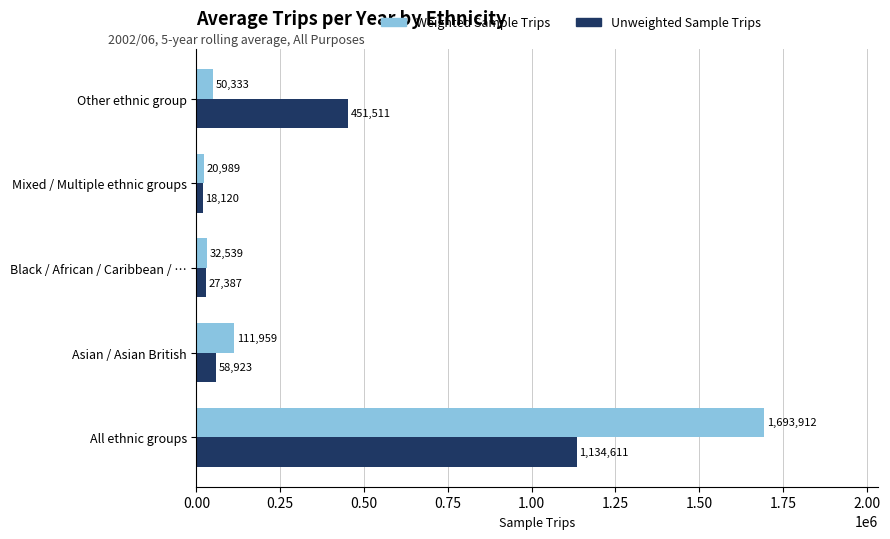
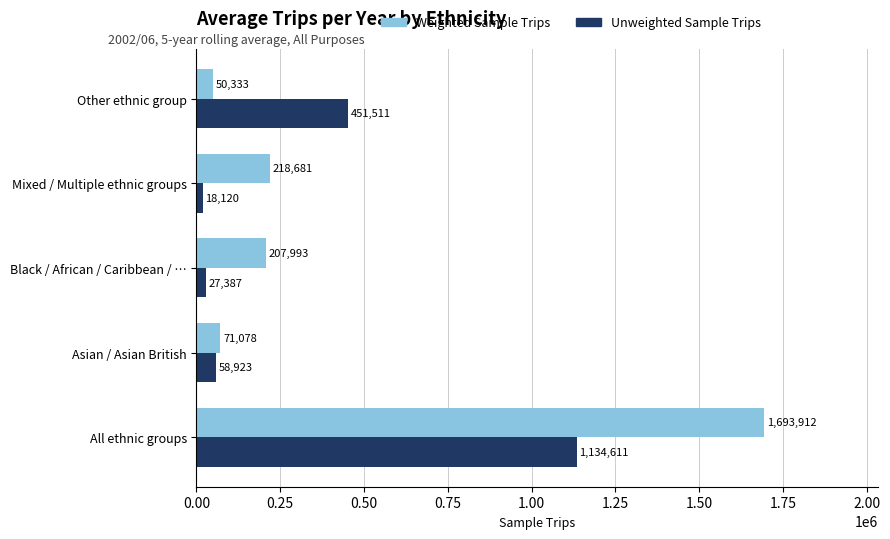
Weighted Sample Trips, Mixed / Multiple ethnic groups: 20,989 -> 218,681
Weighted Sample Trips, Black / African / Caribbean / …: 32,539 -> 207,993
Weighted Sample Trips, Asian / Asian British: 111,959 -> 71,078
